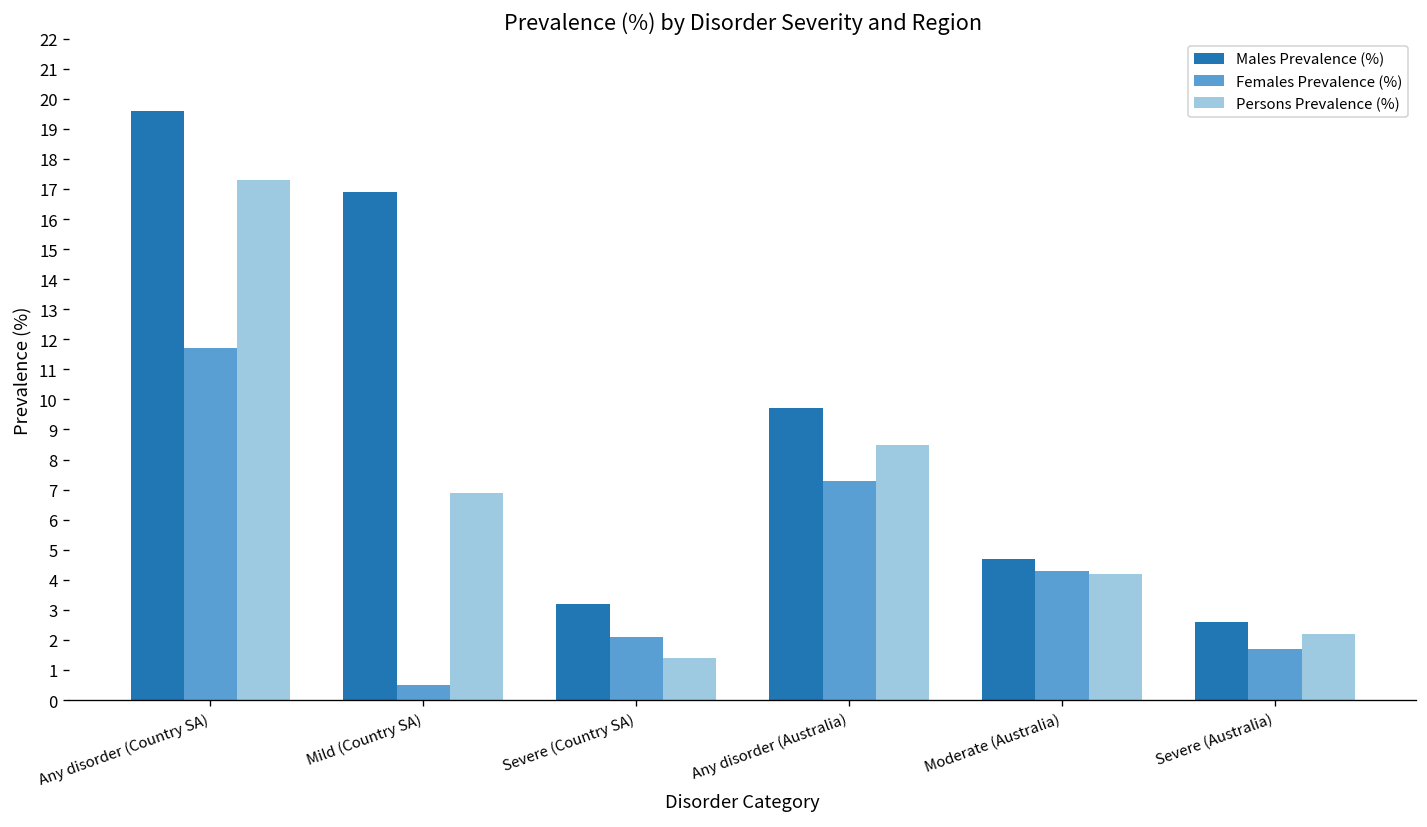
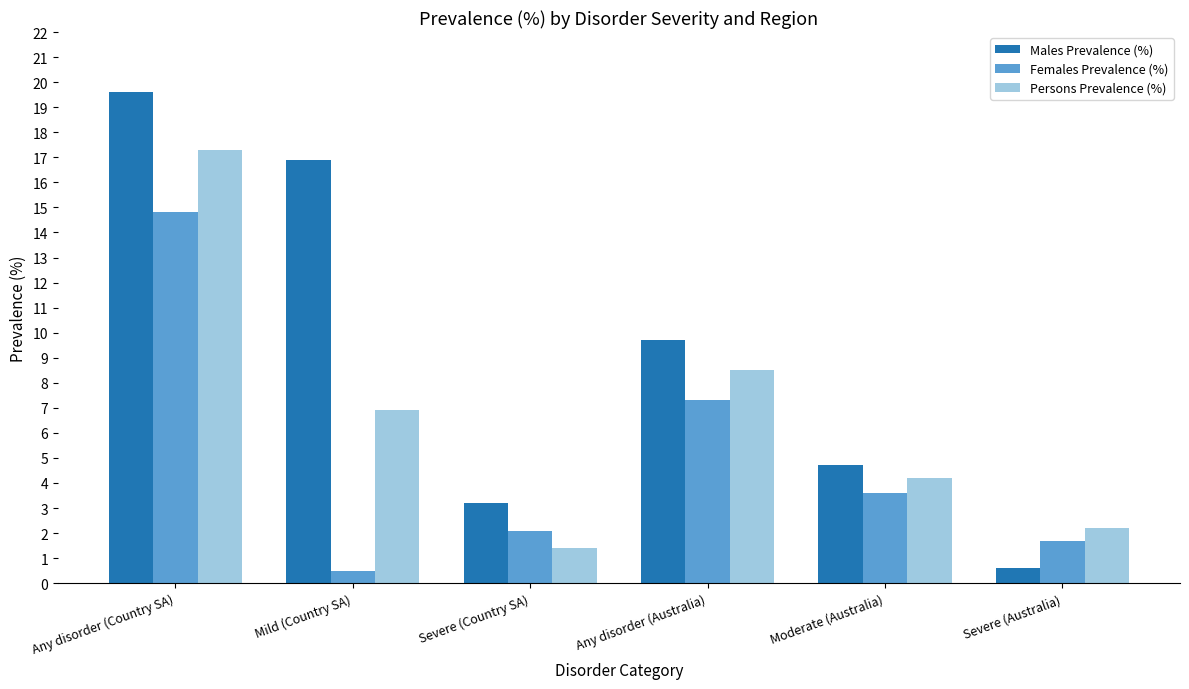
Females Prevalence (%), Any disorder (Country SA): 11.7 -> 14.8
Females Prevalence (%), Moderate (Australia): 4.3 -> 3.6
Males Prevalence (%), Severe (Australia): 2.6 -> 0.6
